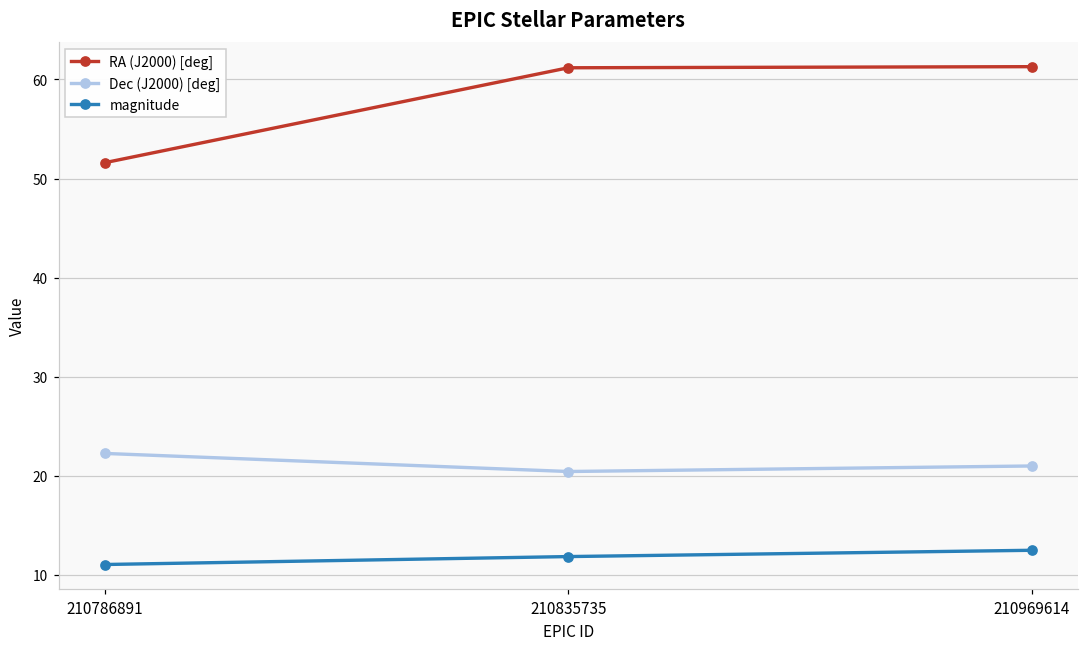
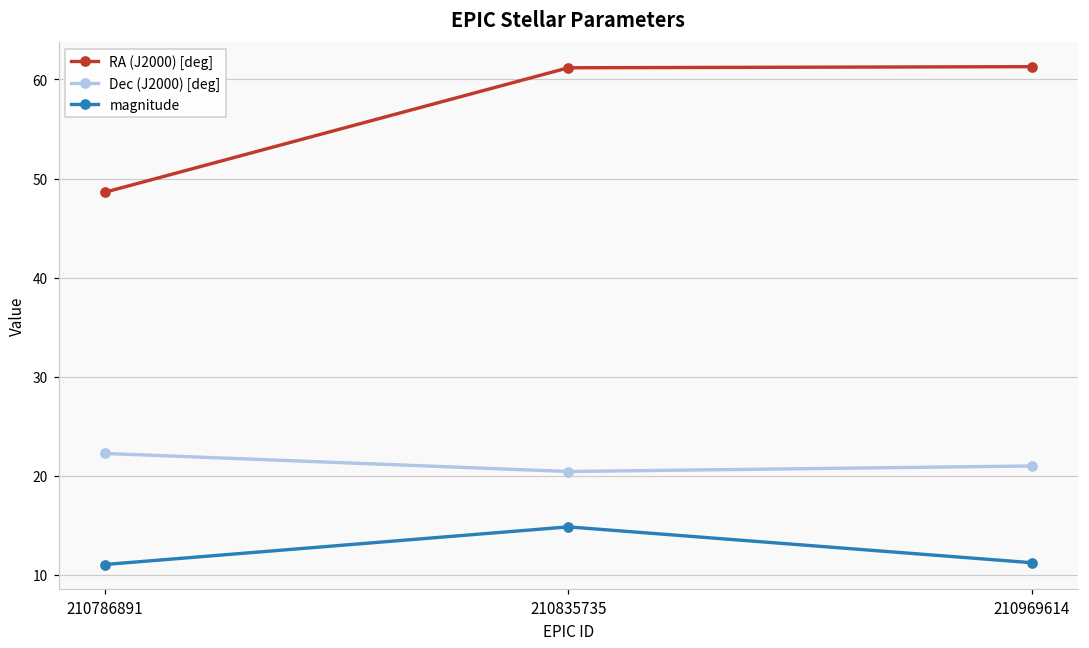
RA (J2000) [deg], 210786891: 52 -> 49
magnitude, 210835735: 12 -> 15
magnitude, 210969614: 12 -> 11
